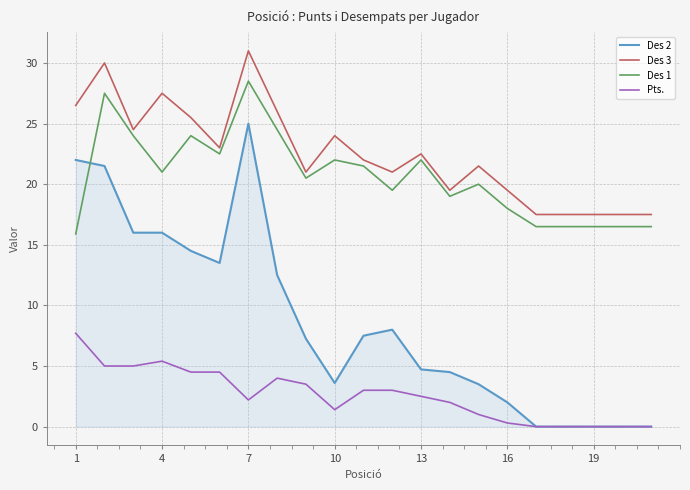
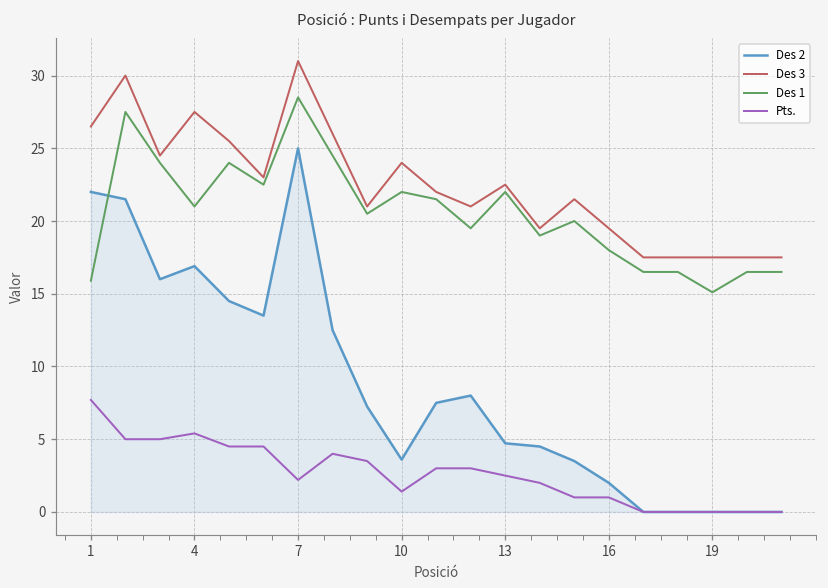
Des 2, 4: 16.0 -> 16.9
Pts., 16: 0.3 -> 1.0
Des 1, 19: 16.5 -> 15.1
